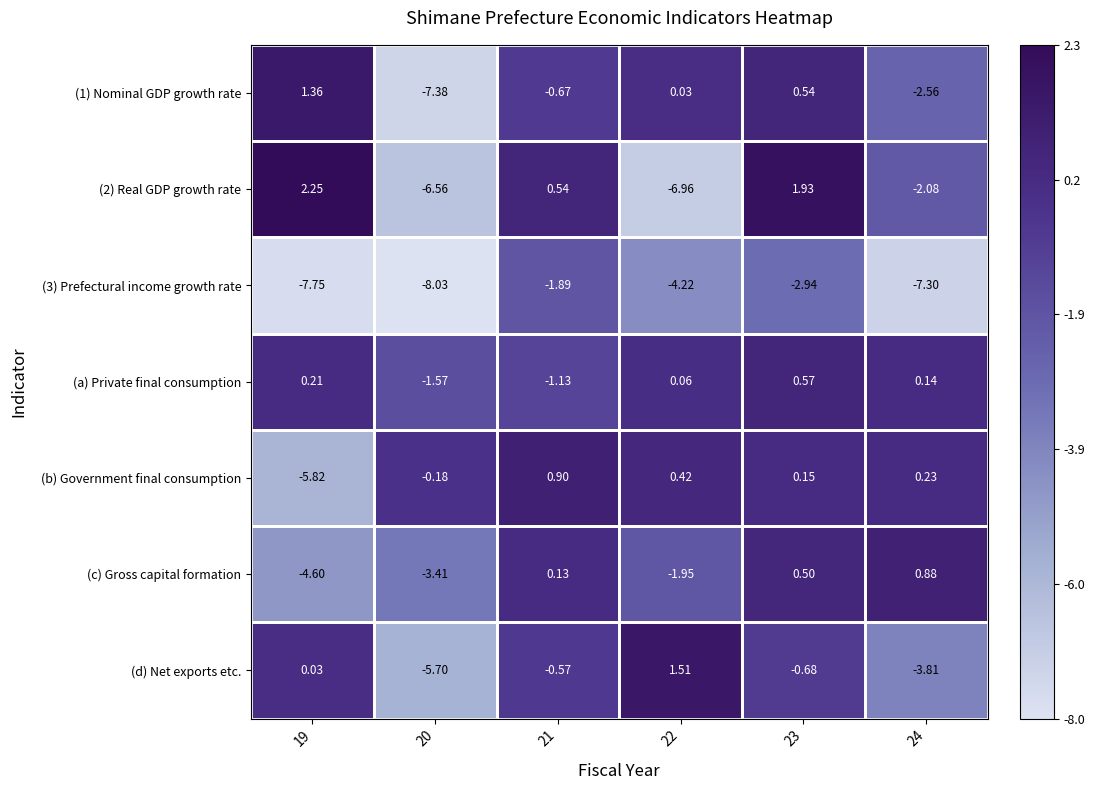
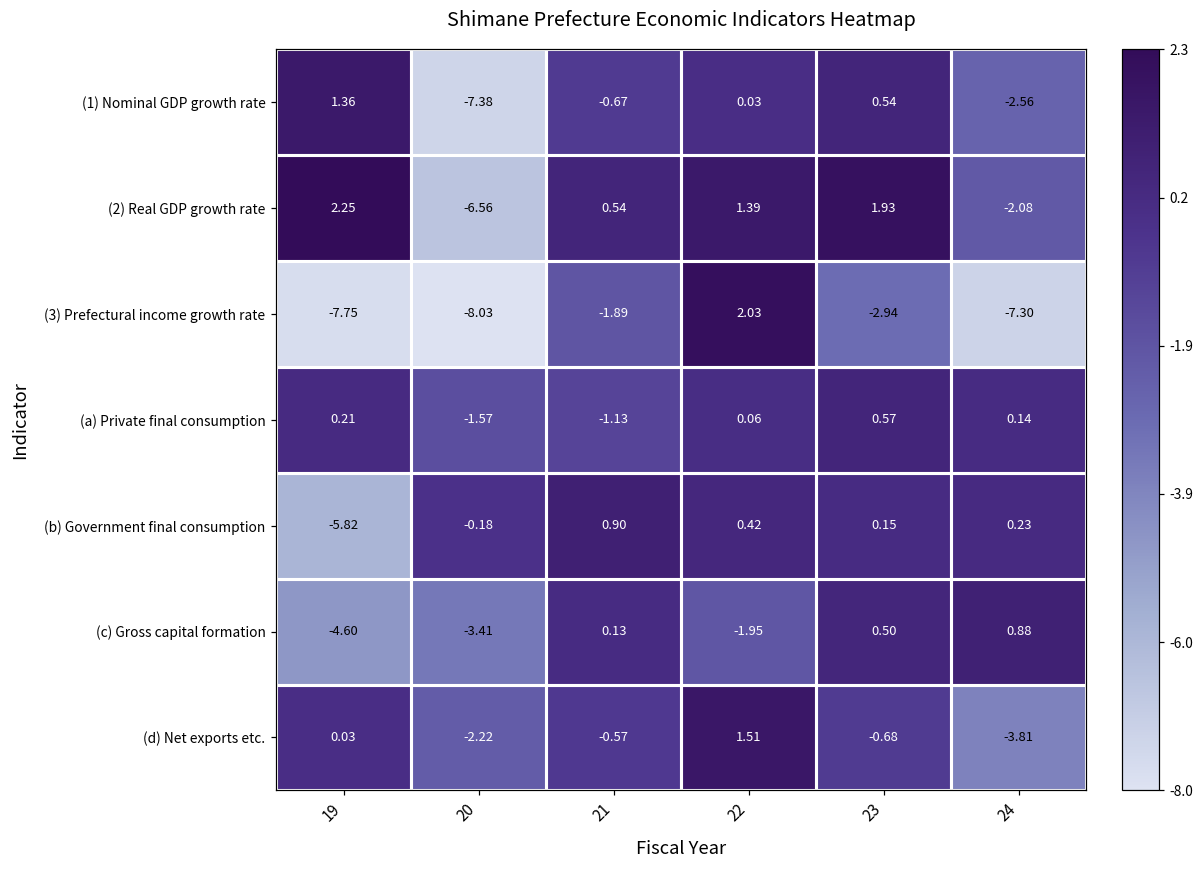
(2) Real GDP growth rate, 22: -6.96 -> 1.39
(3) Prefectural income growth rate, 22: -4.22 -> 2.03
(d) Net exports etc., 20: -5.70 -> -2.22
